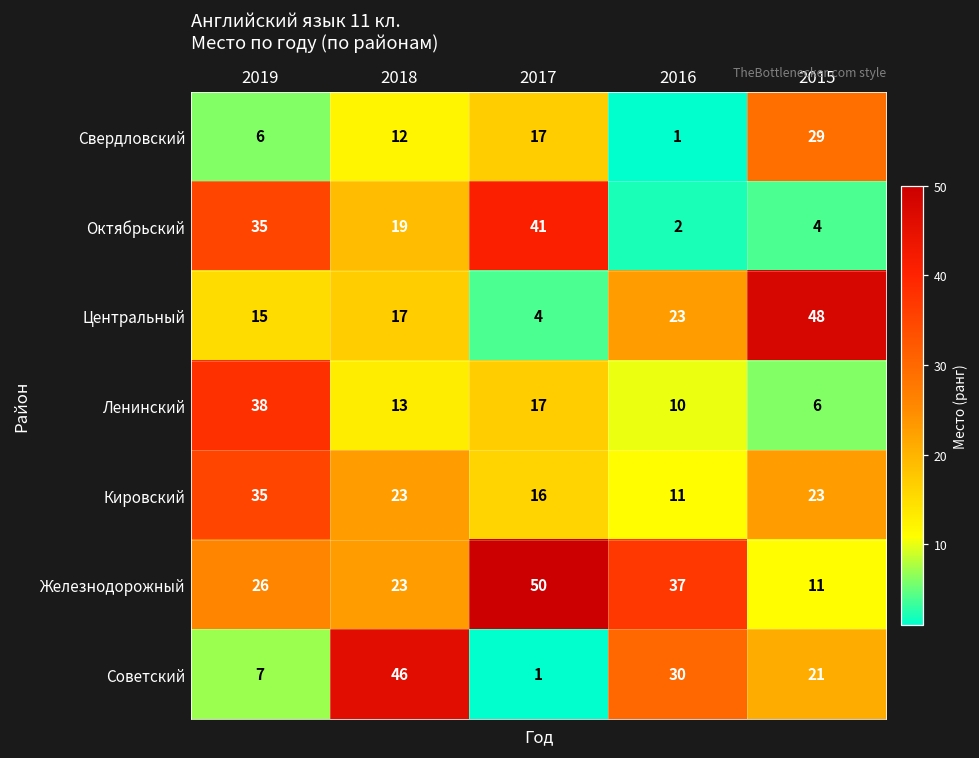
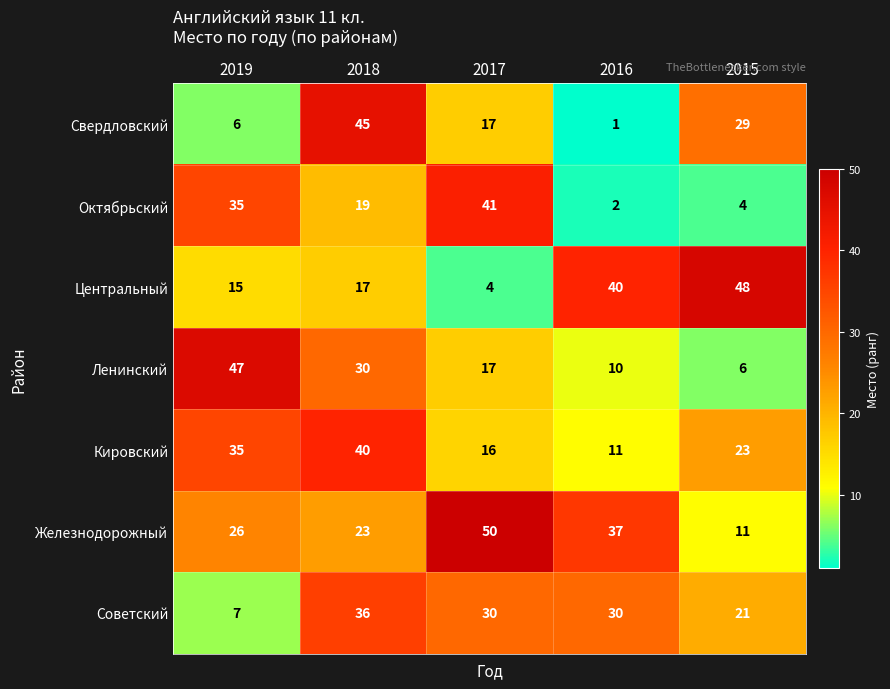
Свердловский, 2018: 12 -> 45
Центральный, 2016: 23 -> 40
Ленинский, 2019: 38 -> 47
Ленинский, 2018: 13 -> 30
Кировский, 2018: 23 -> 40
Советский, 2018: 46 -> 36
Советский, 2017: 1 -> 30
